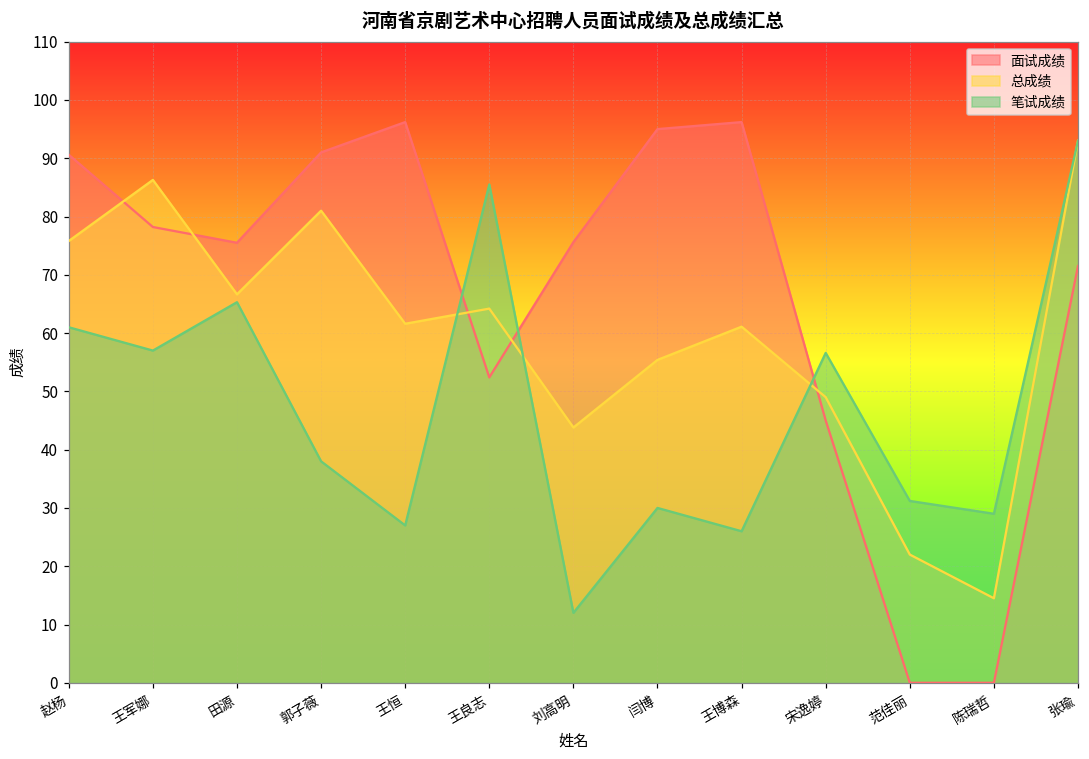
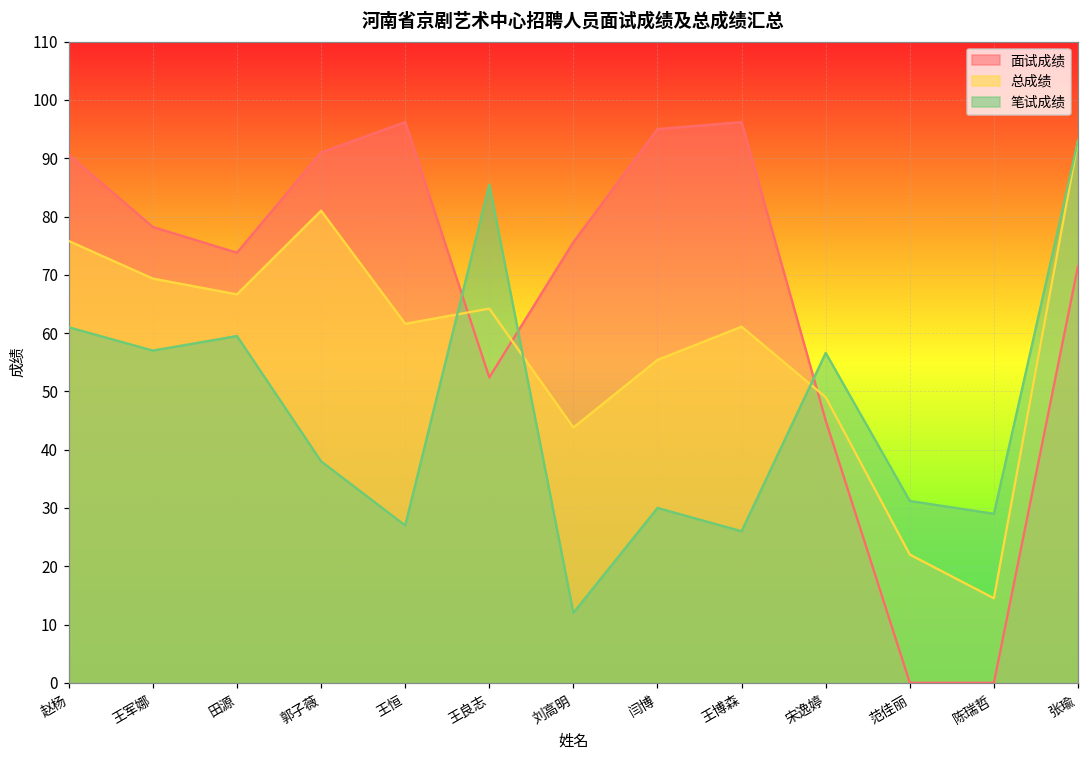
总成绩, 王军娜: 86 -> 69
面试成绩, 田源: 76 -> 74
笔试成绩, 田源: 65 -> 60
